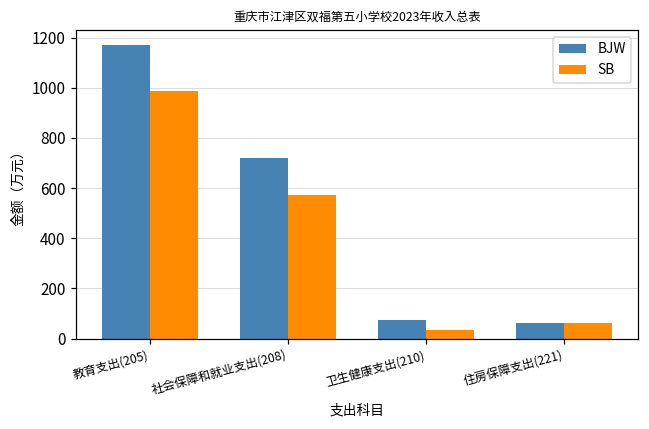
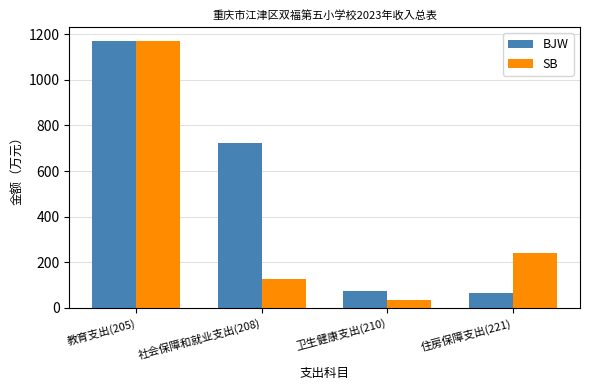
SB, 教育支出(205): 990 -> 1170
SB, 社会保障和就业支出(208): 570 -> 130
SB, 住房保障支出(221): 60 -> 240
